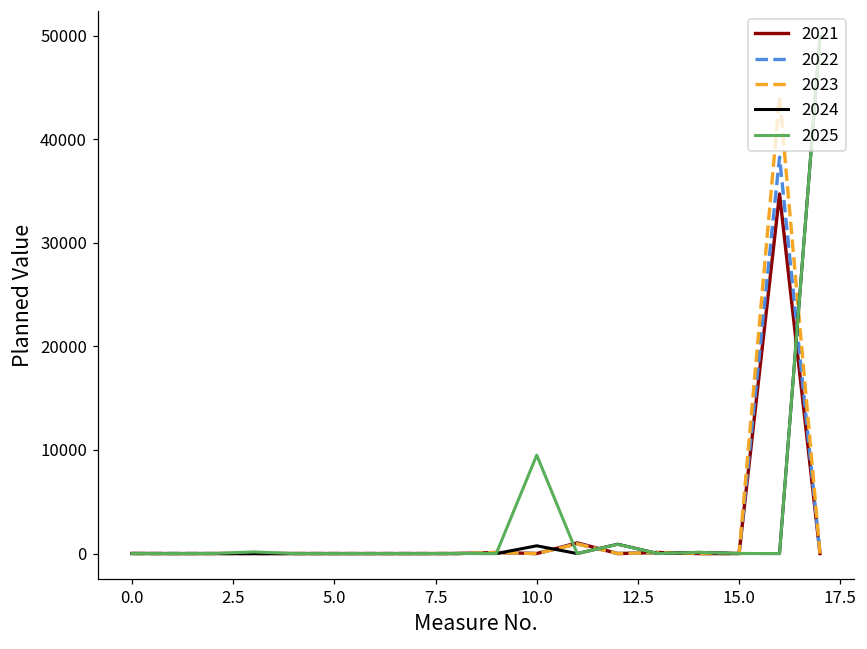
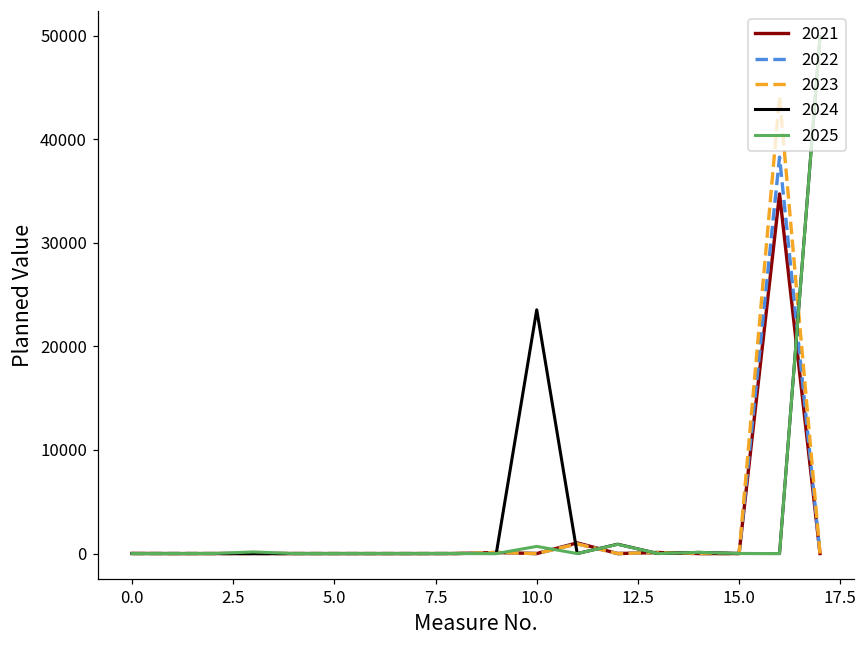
2024, 10.0: 1000 -> 24000
2025, 10.0: 10000 -> 1000
